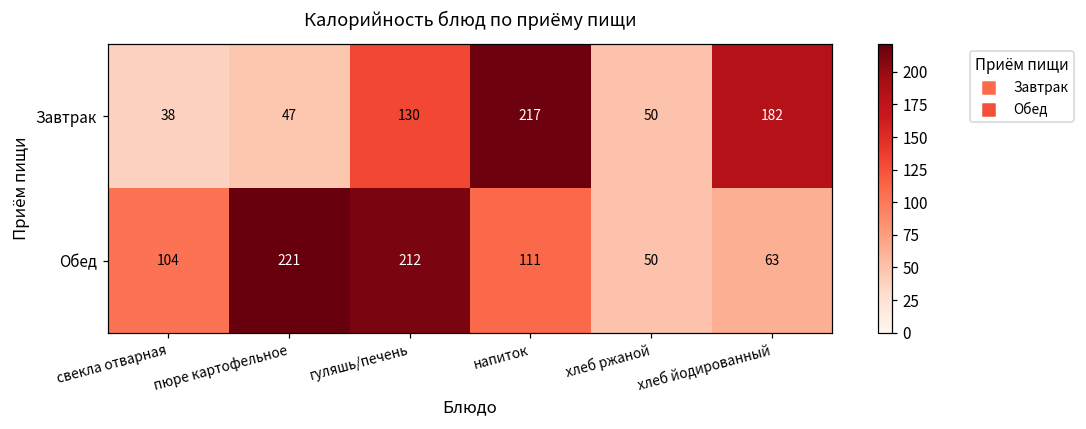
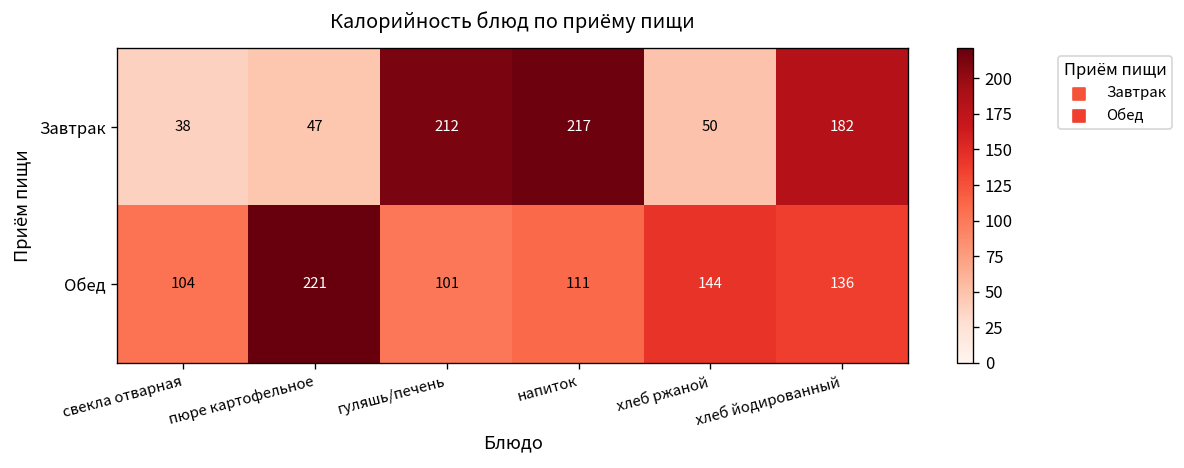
Завтрак, гуляшь/печень: 130 -> 212
Обед, гуляшь/печень: 212 -> 101
Обед, хлеб ржаной: 50 -> 144
Обед, хлеб йодированный: 63 -> 136
